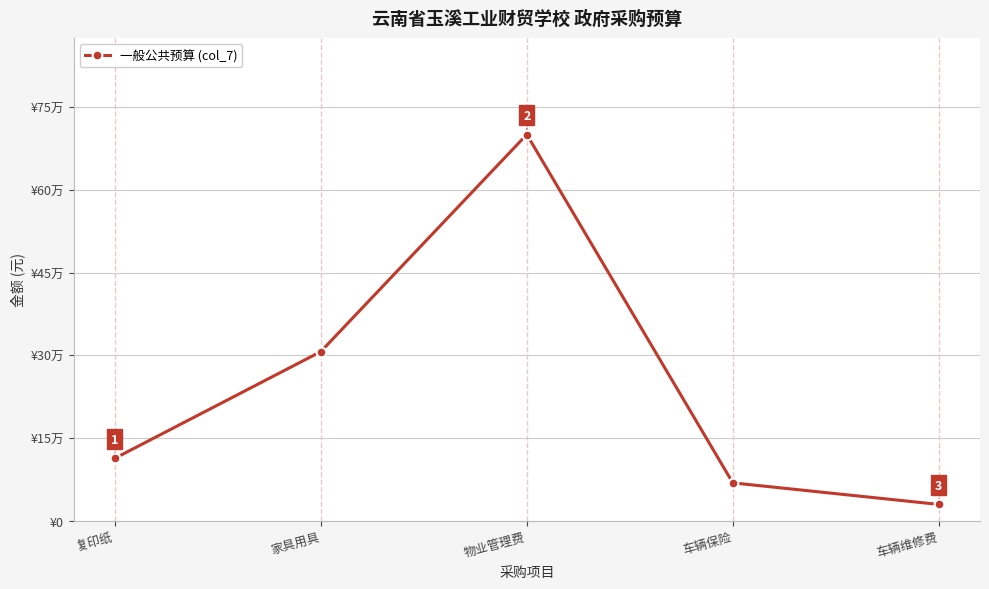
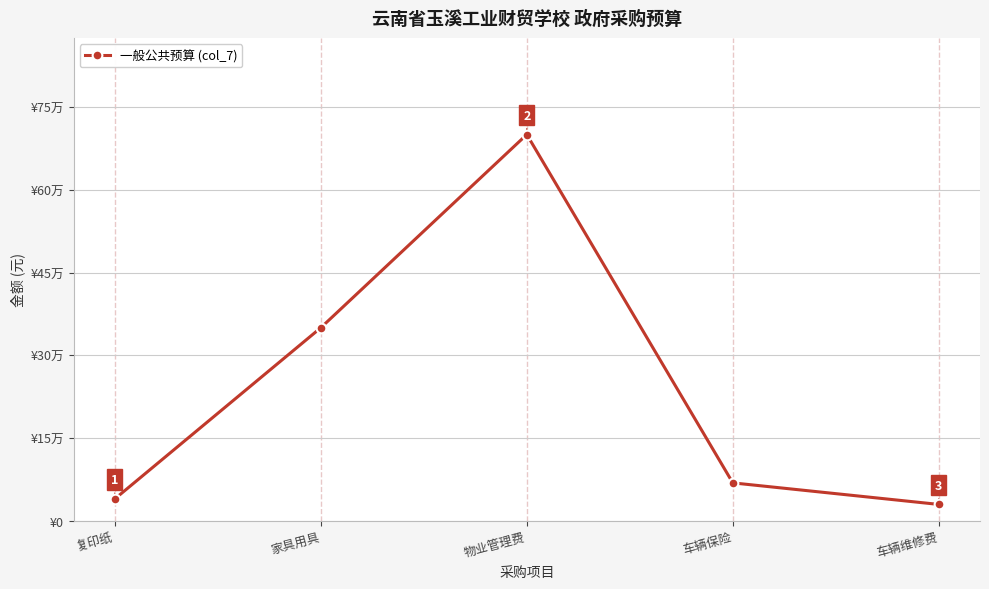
复印纸: ¥11万 -> ¥4万
家具用具: ¥31万 -> ¥35万
